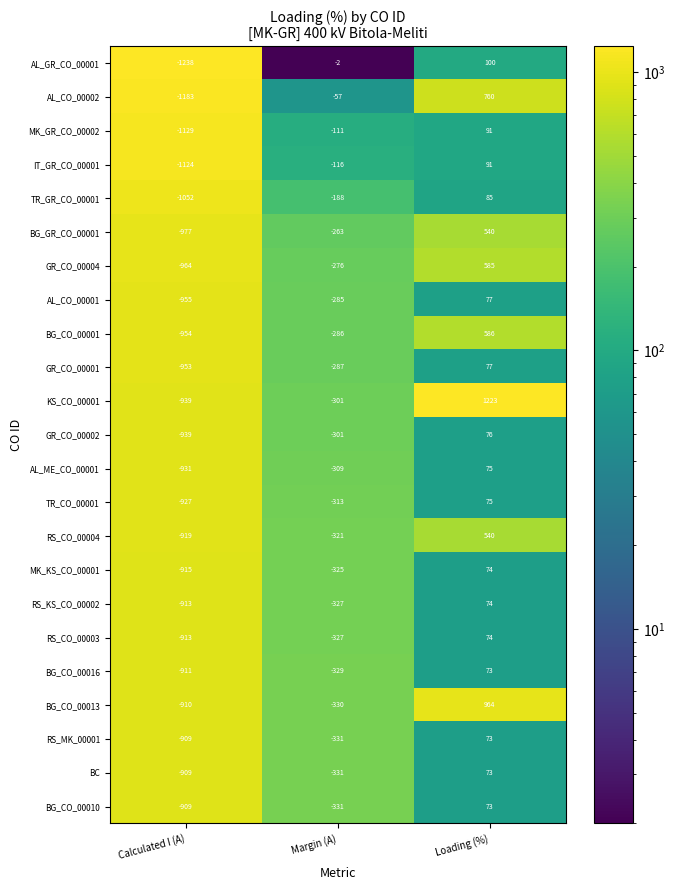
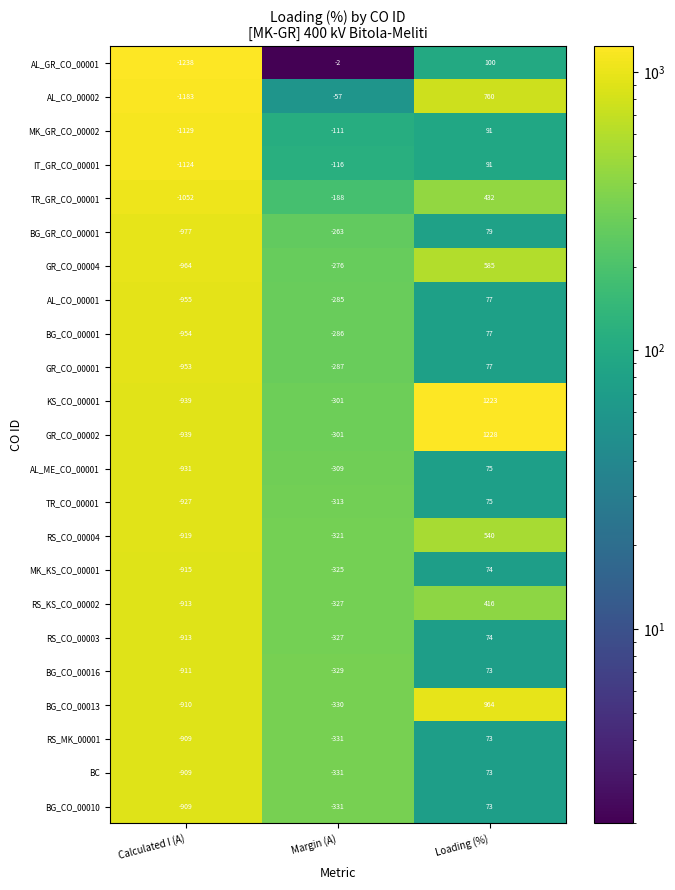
TR_GR_CO_00001, Loading (%): 85 -> 432
BG_GR_CO_00001, Loading (%): 540 -> 79
BG_CO_00001, Loading (%): 586 -> 77
GR_CO_00002, Loading (%): 76 -> 1228
RS_KS_CO_00002, Loading (%): 74 -> 416
